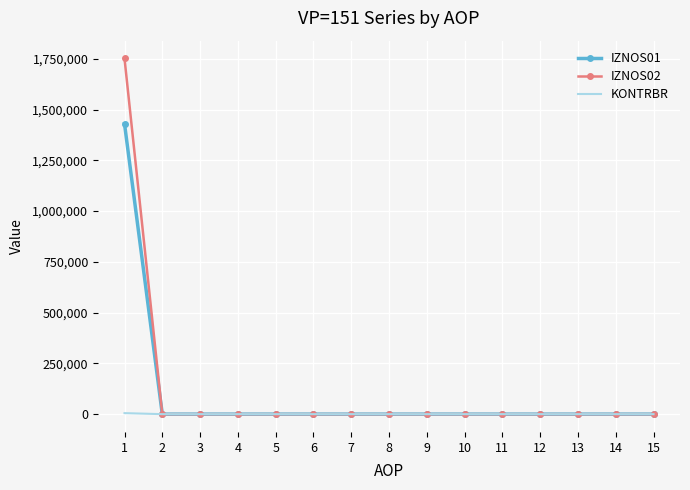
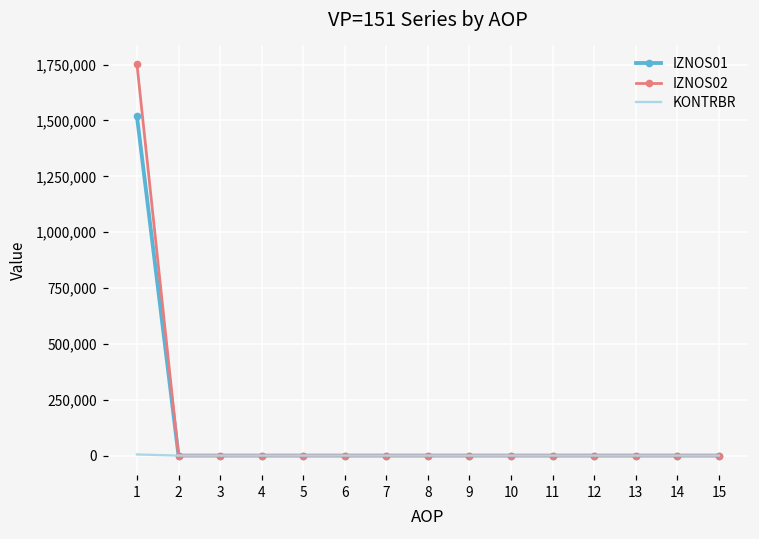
IZNOS01, 1: 1,430,000 -> 1,520,000
